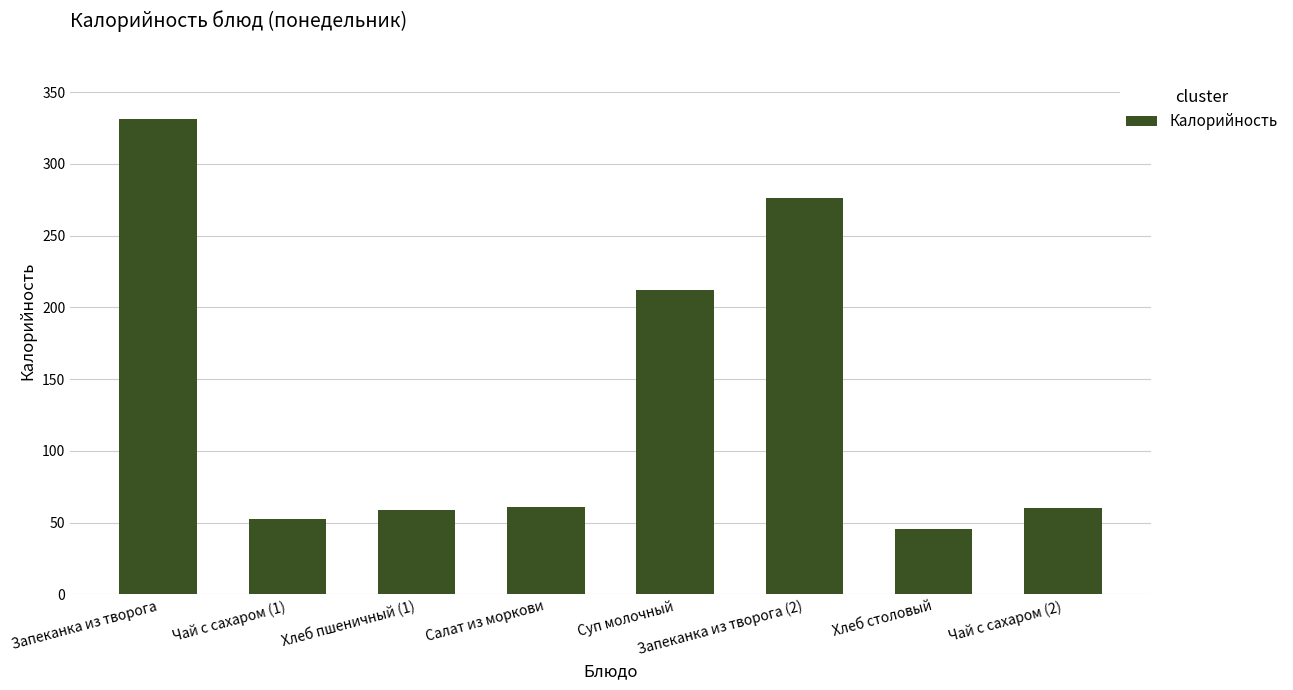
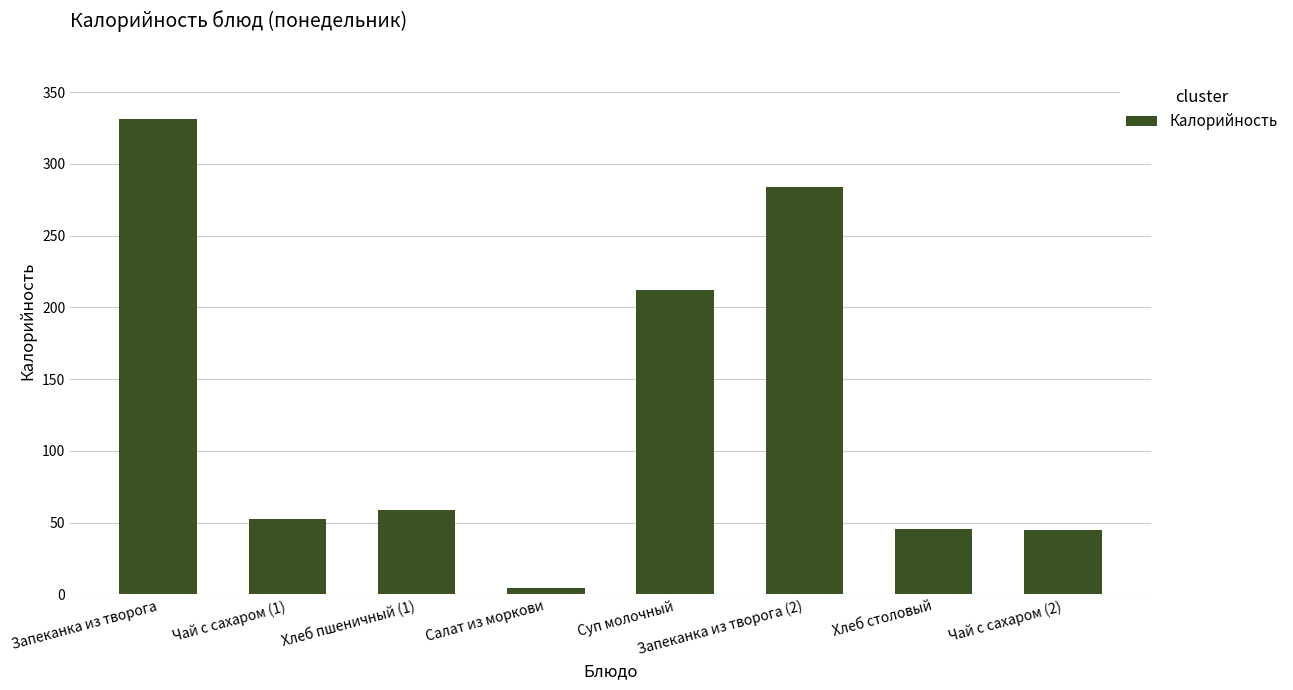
Салат из моркови: 61 -> 5
Запеканка из творога (2): 276 -> 284
Чай с сахаром (2): 60 -> 45
